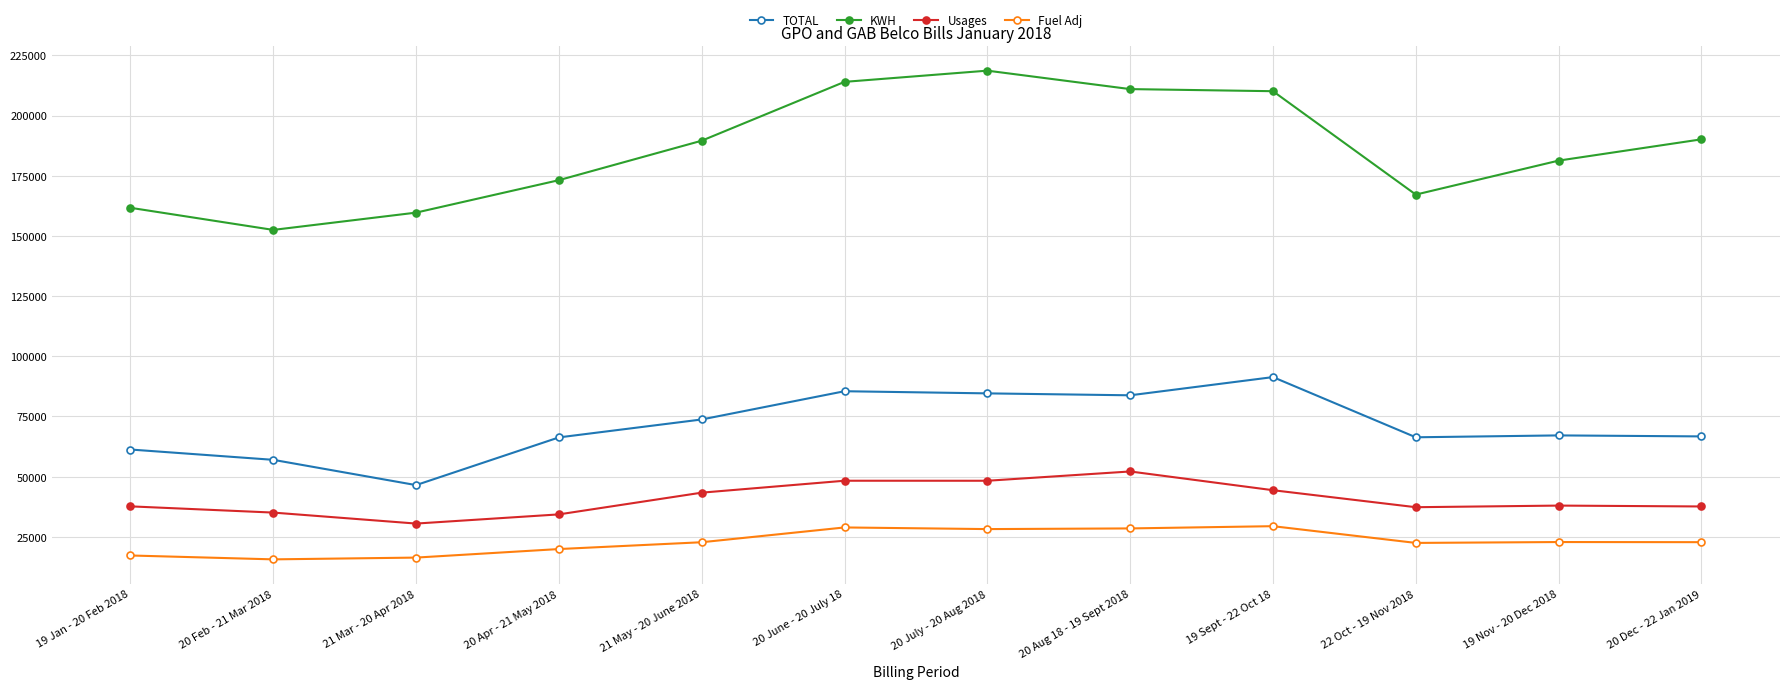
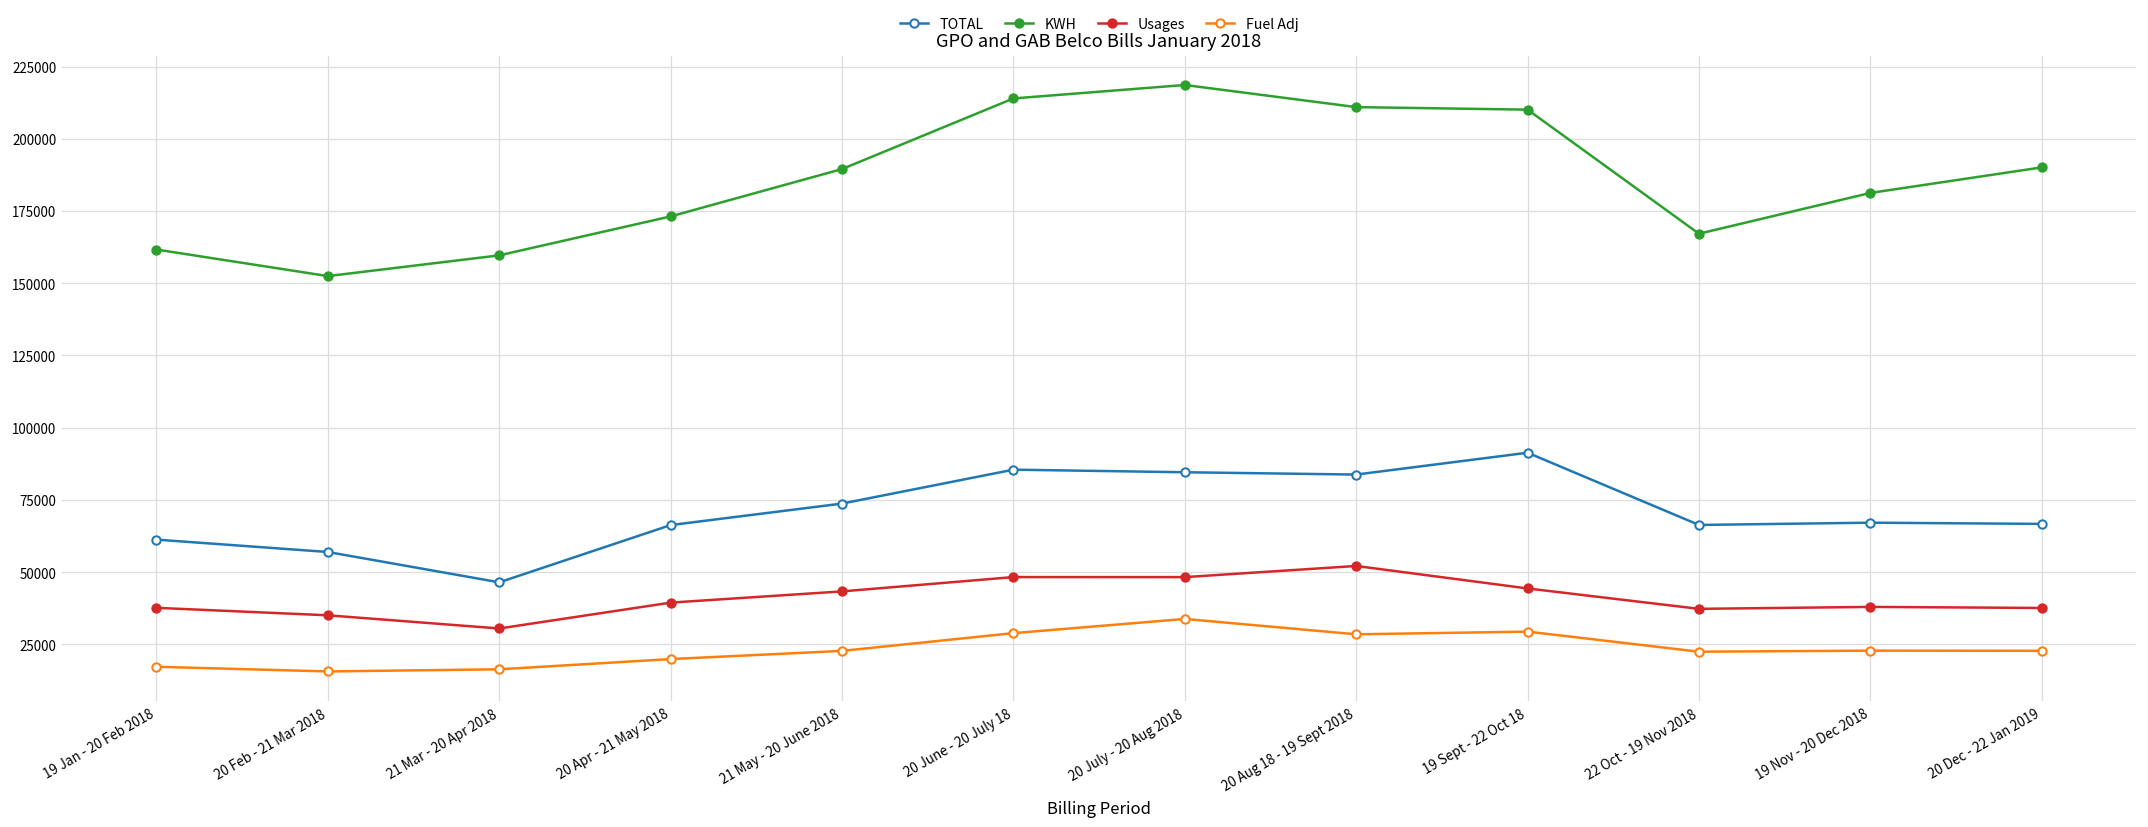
Usages, 20 Apr - 21 May 2018: 34000 -> 39000
Fuel Adj, 20 July - 20 Aug 2018: 28000 -> 34000
